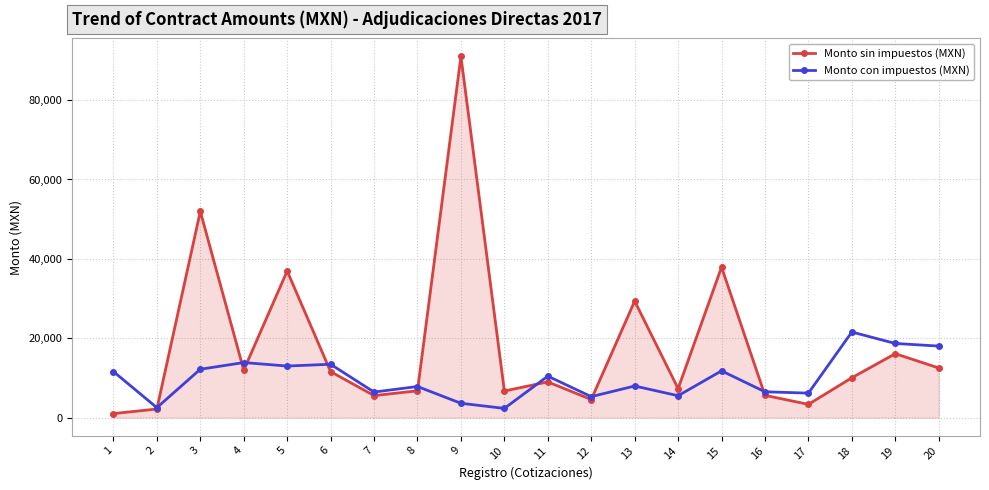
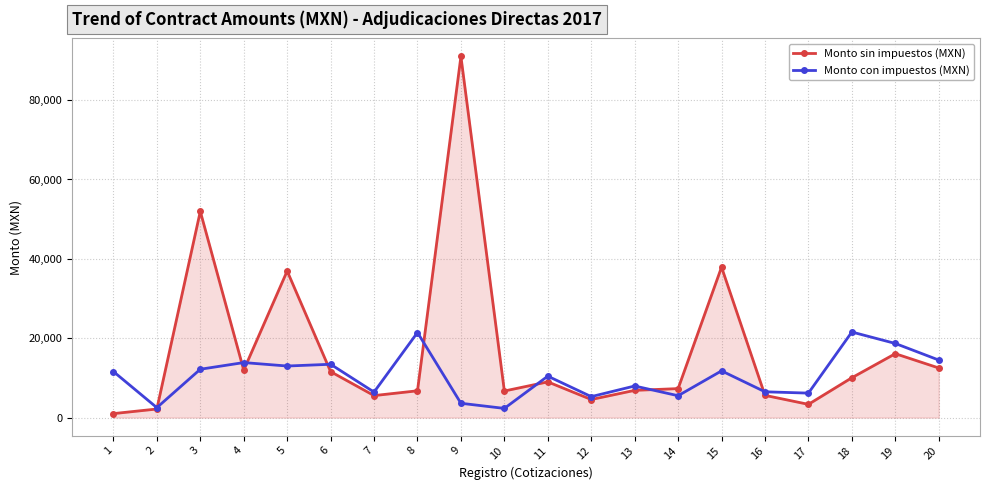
Monto con impuestos (MXN), 8: 8,000 -> 21,000
Monto sin impuestos (MXN), 13: 29,000 -> 7,000
Monto con impuestos (MXN), 20: 18,000 -> 15,000
